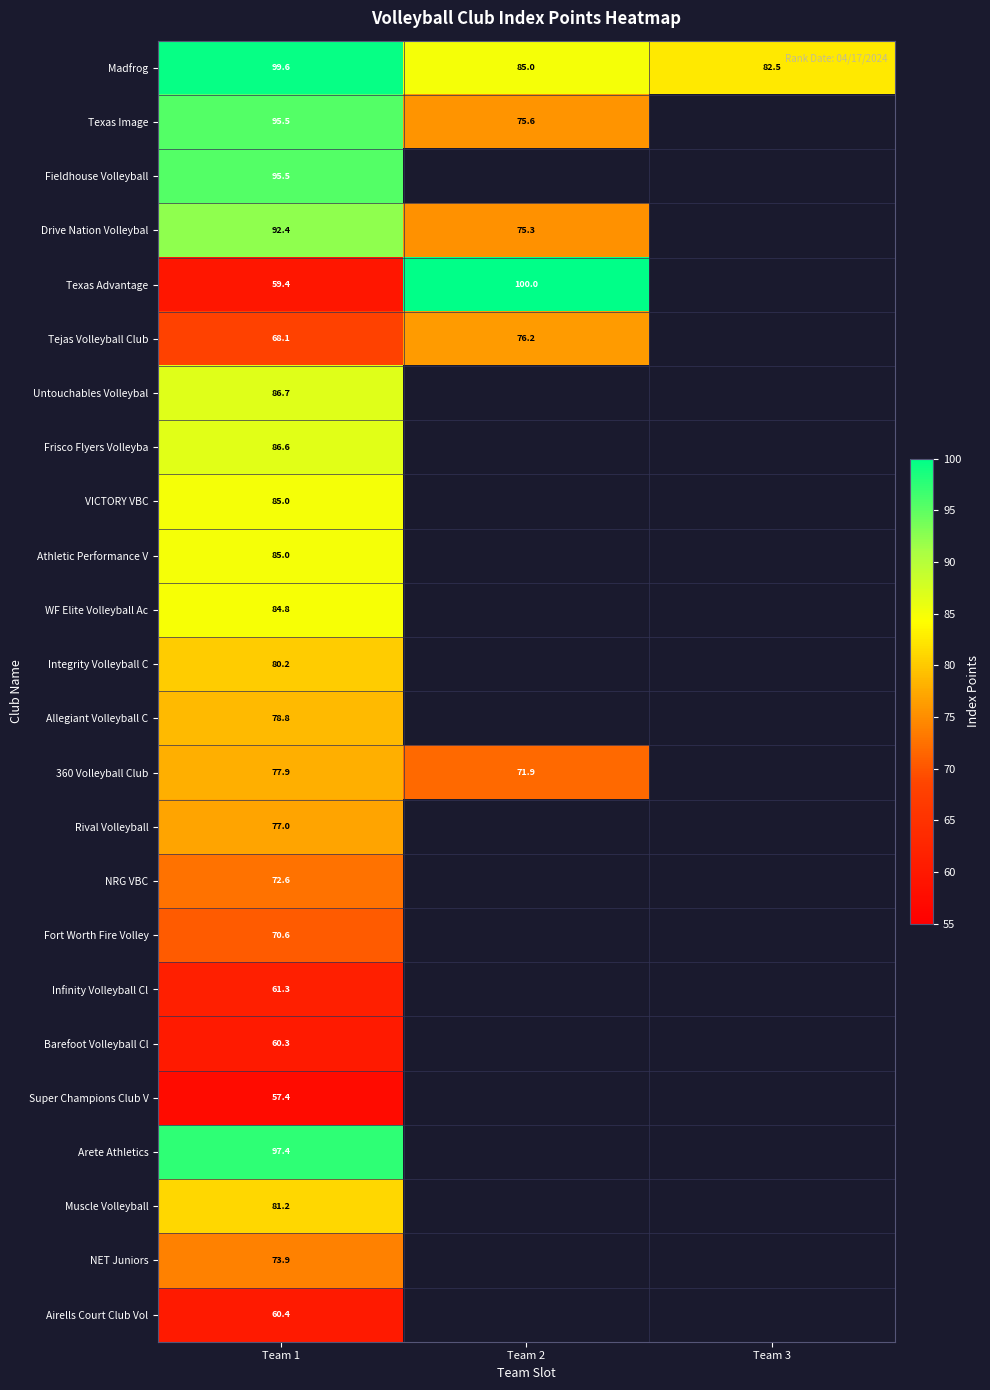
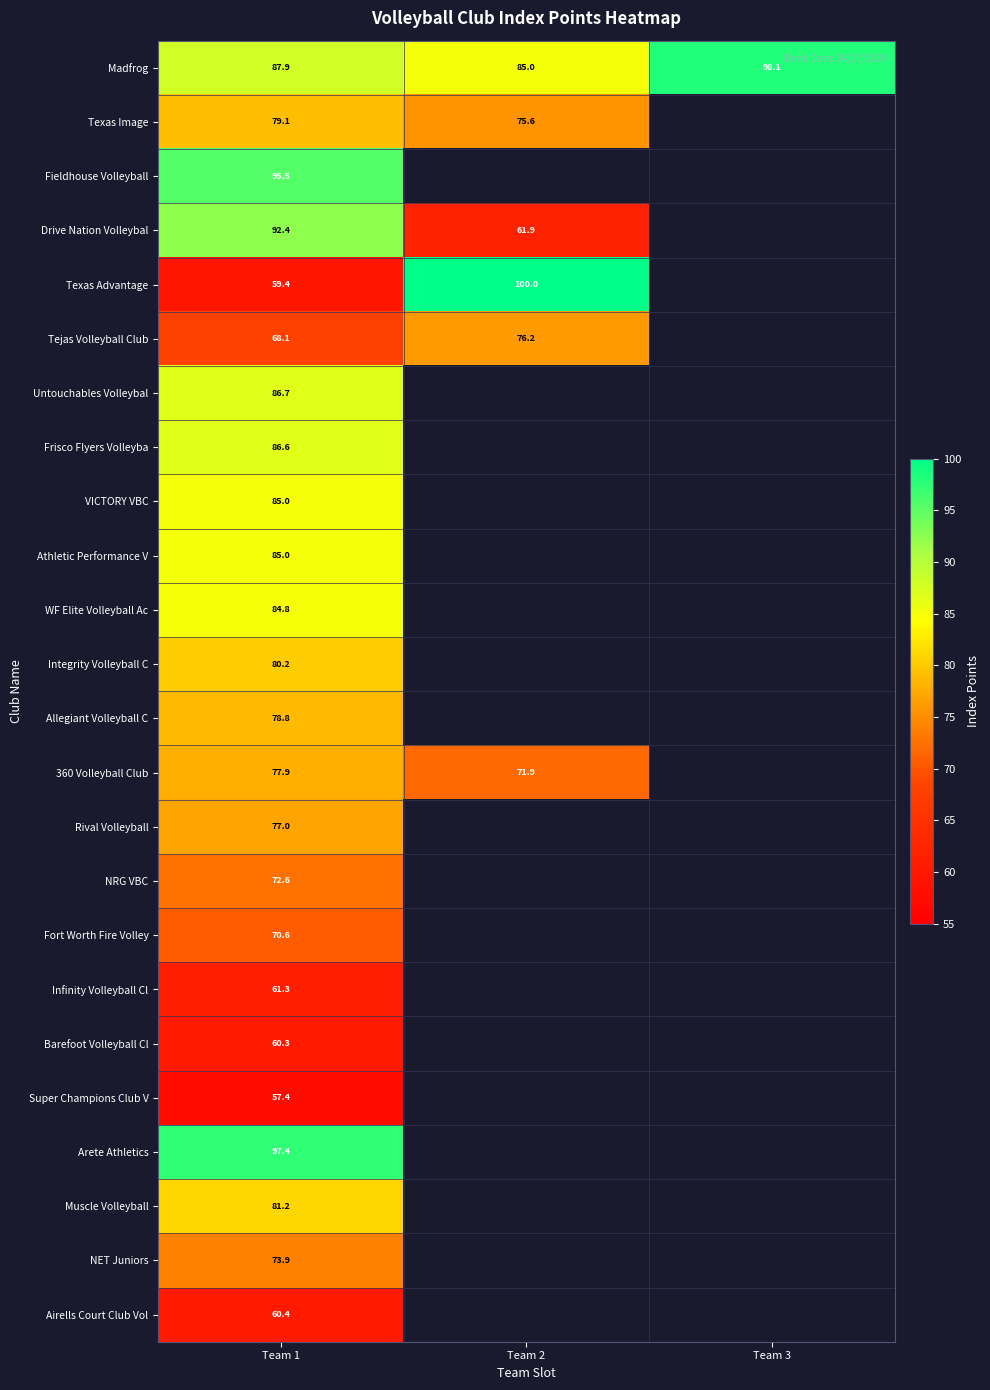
Madfrog, Team 1: 99.6 -> 87.9
Madfrog, Team 3: 82.5 -> 98.1
Texas Image, Team 1: 95.5 -> 79.1
Drive Nation Volleybal, Team 2: 75.3 -> 61.9
